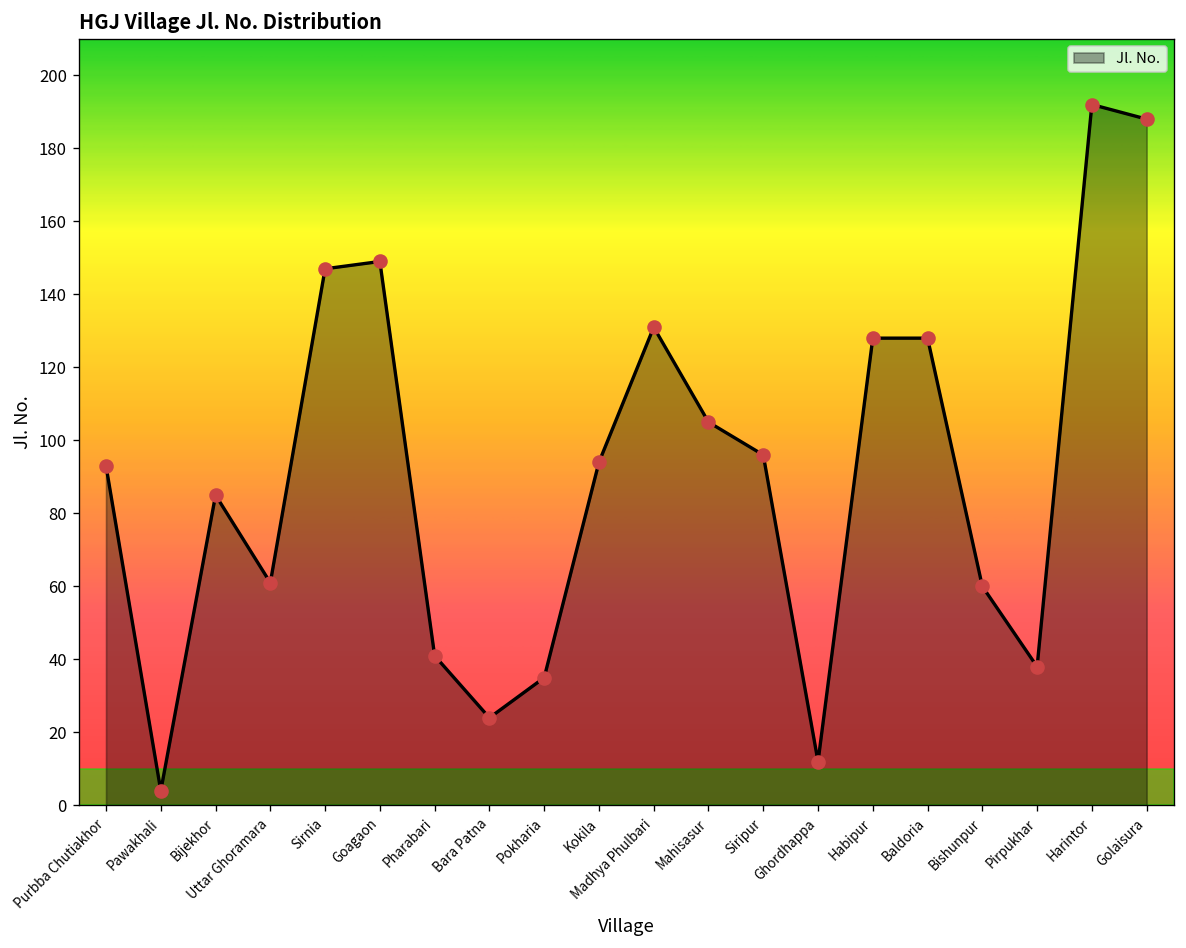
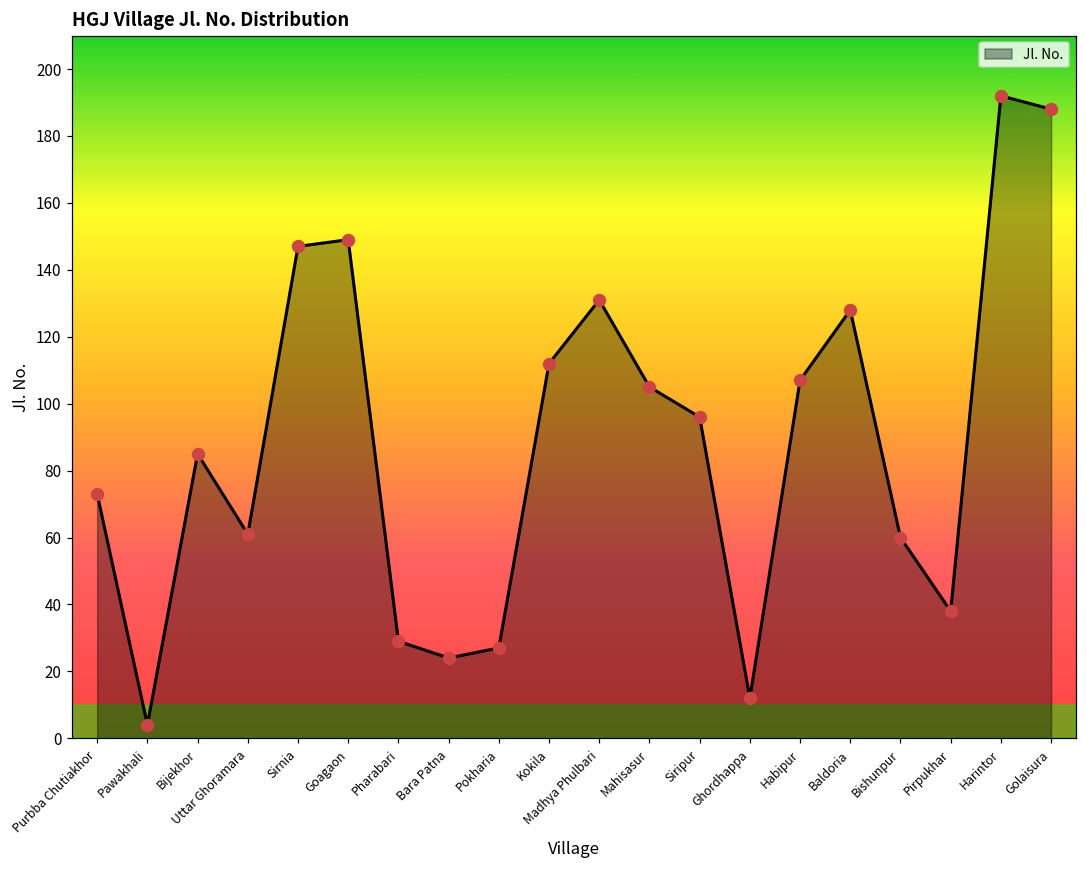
Purbba Chutiakhor: 93 -> 73
Pharabari: 41 -> 29
Pokharia: 35 -> 27
Kokila: 94 -> 112
Habipur: 128 -> 107
